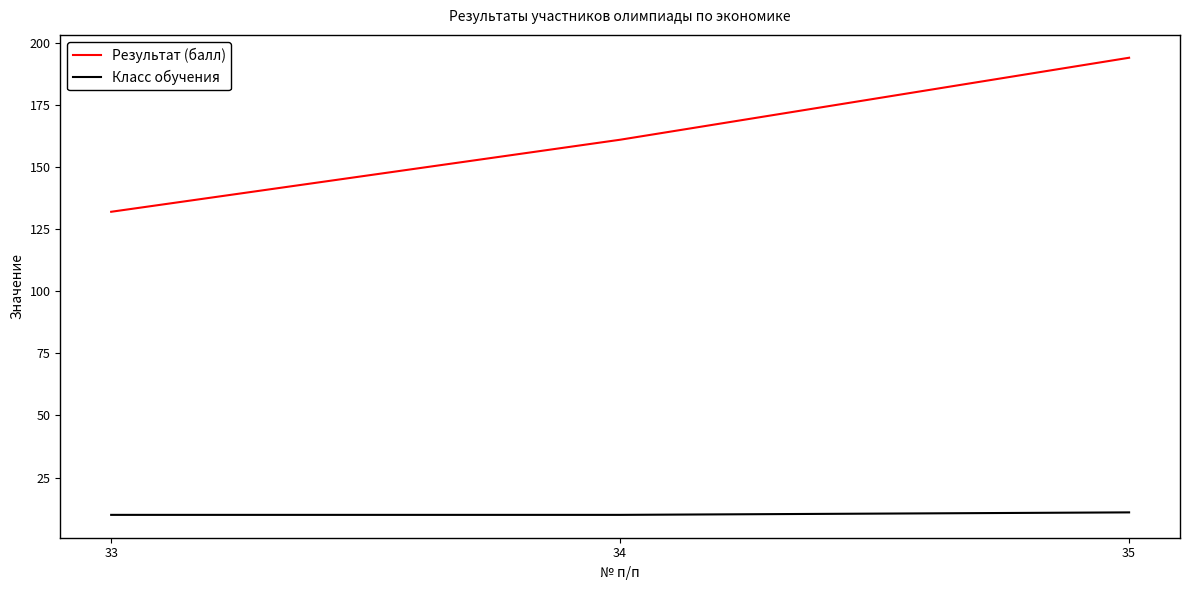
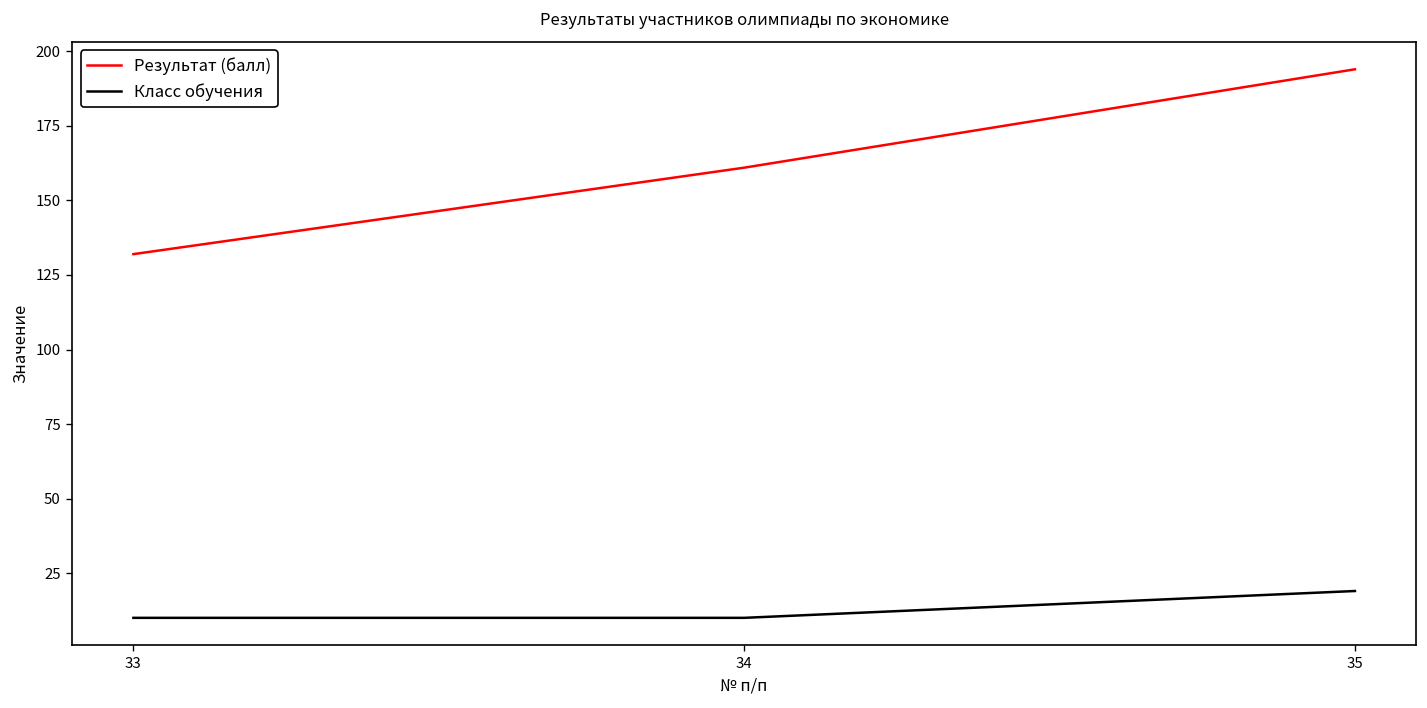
Класс обучения, 35: 11 -> 19
